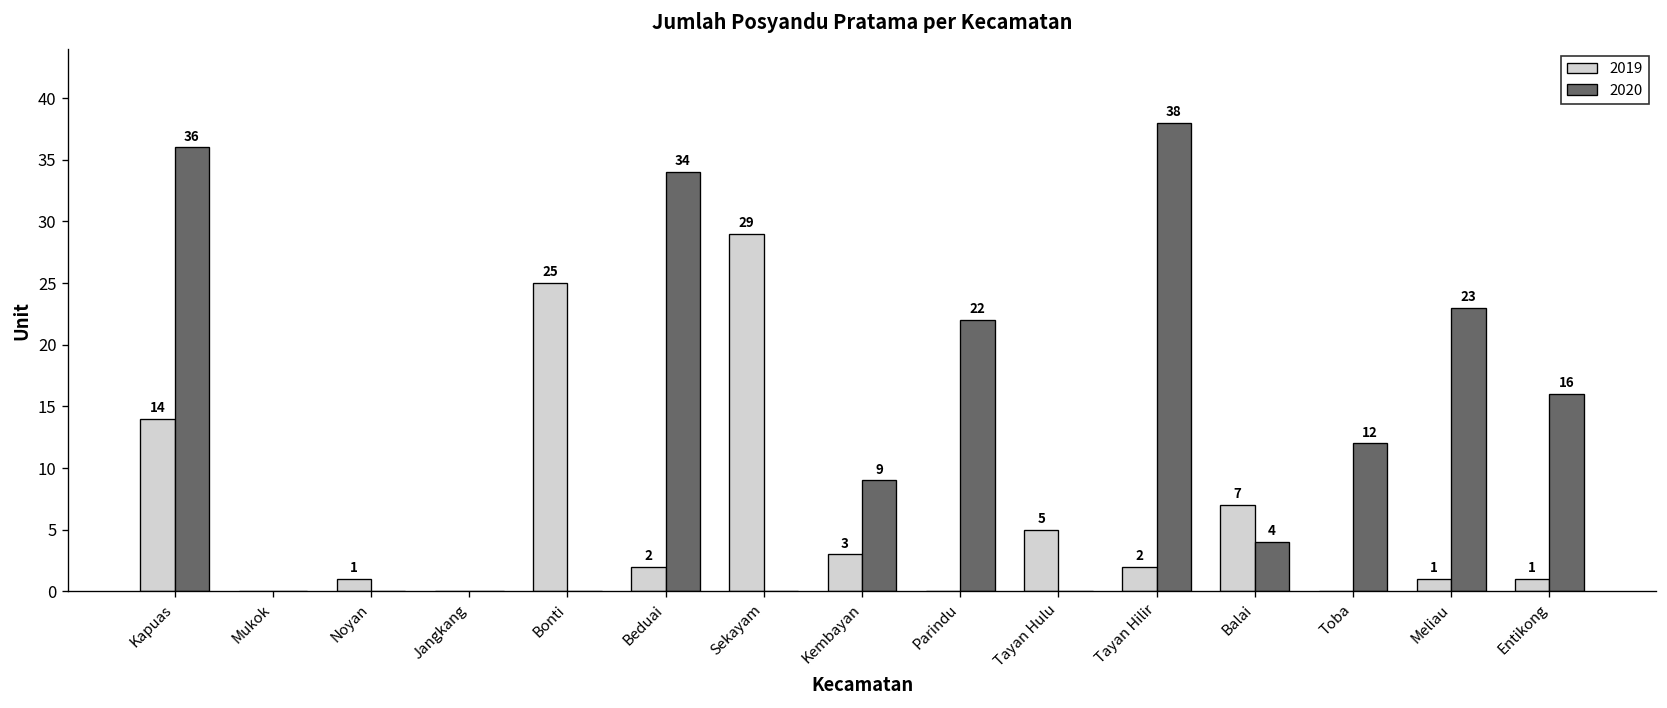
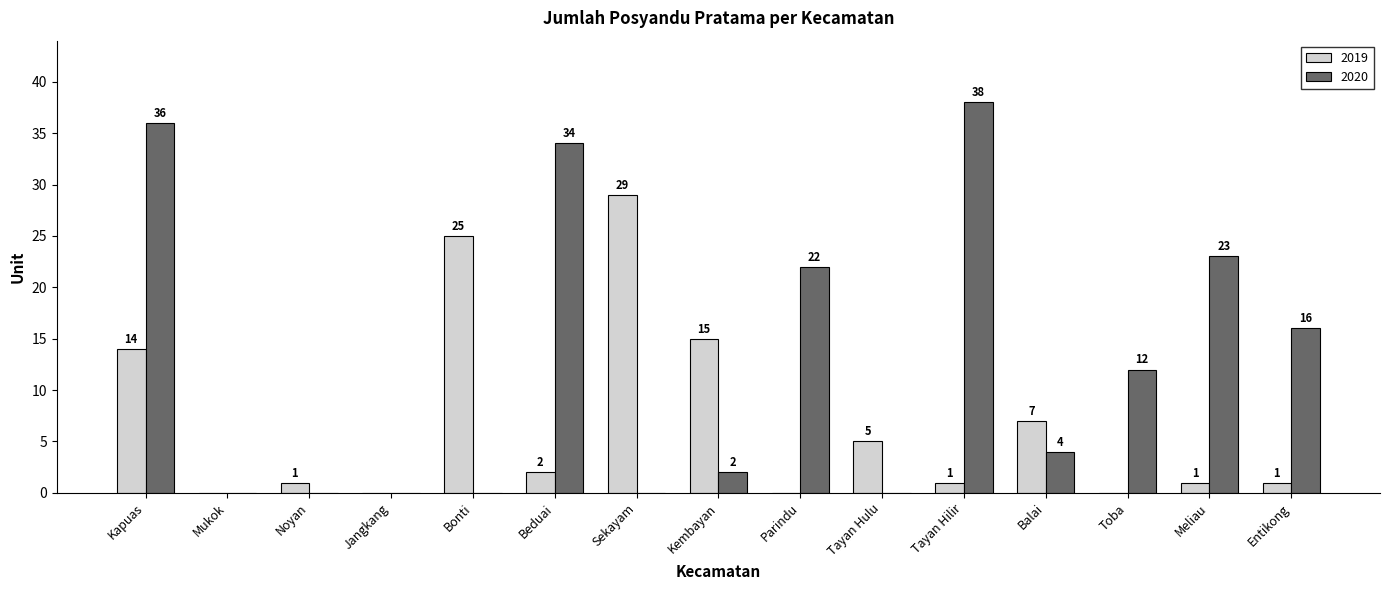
2019, Kembayan: 3 -> 15
2020, Kembayan: 9 -> 2
2019, Tayan Hilir: 2 -> 1
